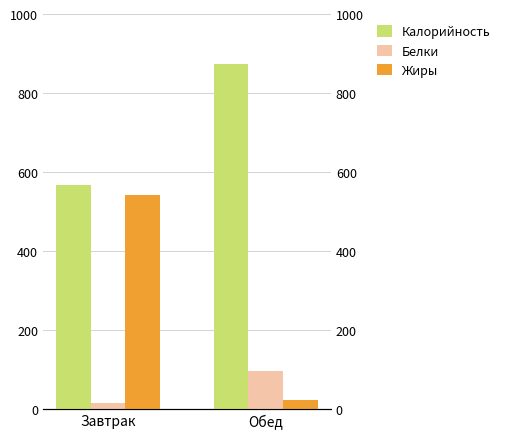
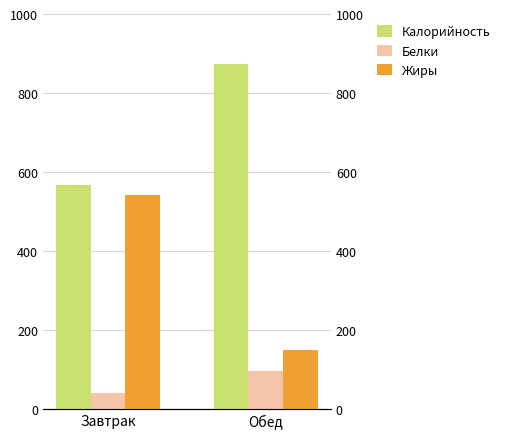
Белки, Завтрак: 20 -> 40
Жиры, Обед: 20 -> 150
